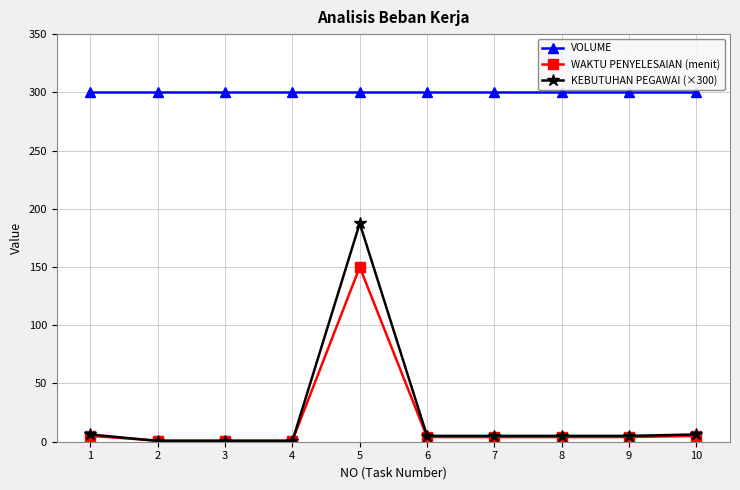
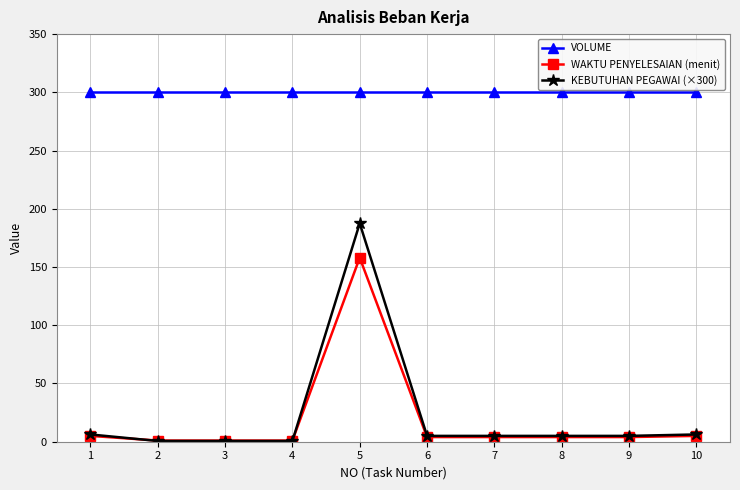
WAKTU PENYELESAIAN (menit), 5: 150 -> 158
